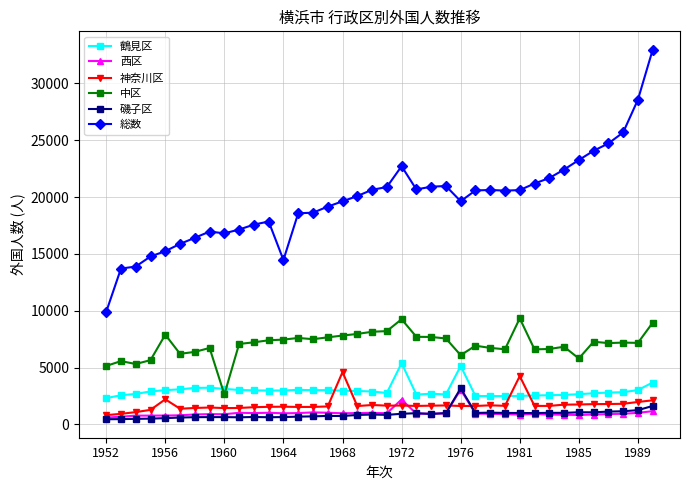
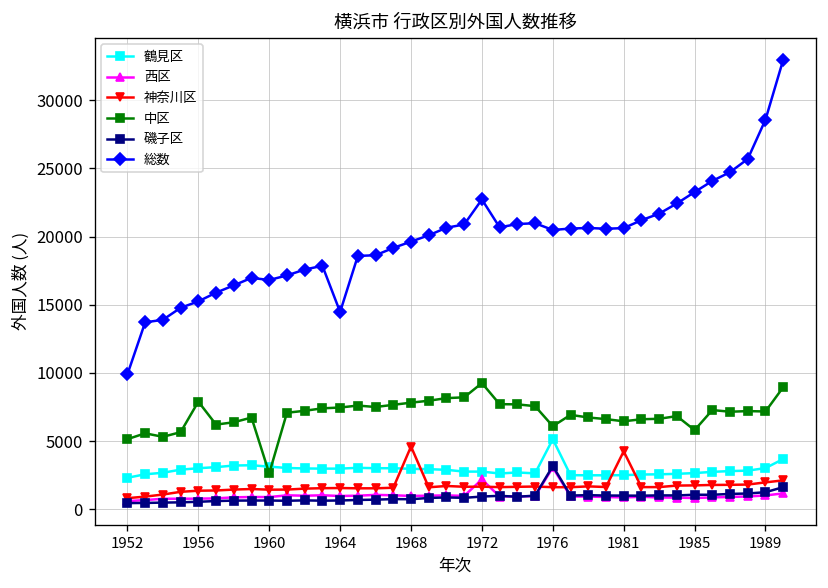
神奈川区, 1956: 2200 -> 1400
鶴見区, 1972: 5400 -> 2800
総数, 1976: 19600 -> 20500
中区, 1981: 9300 -> 6500
